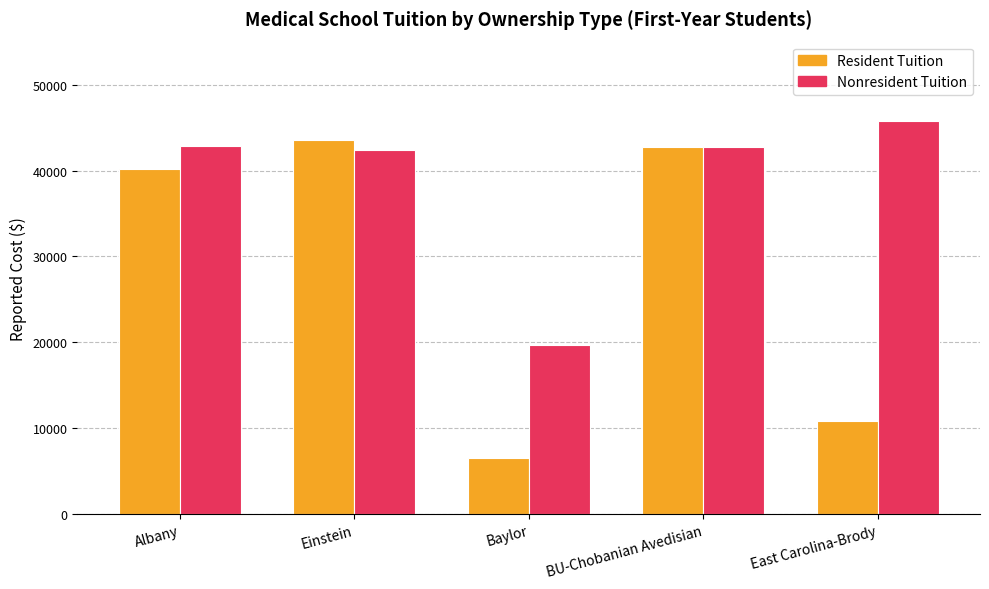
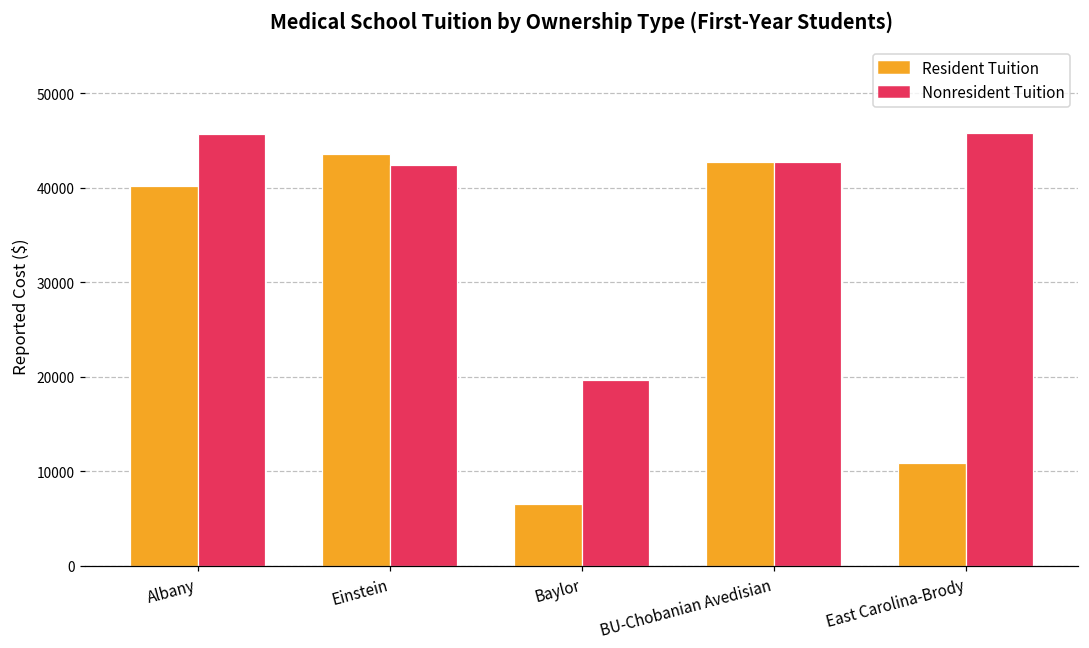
Nonresident Tuition, Albany: 43000 -> 46000
